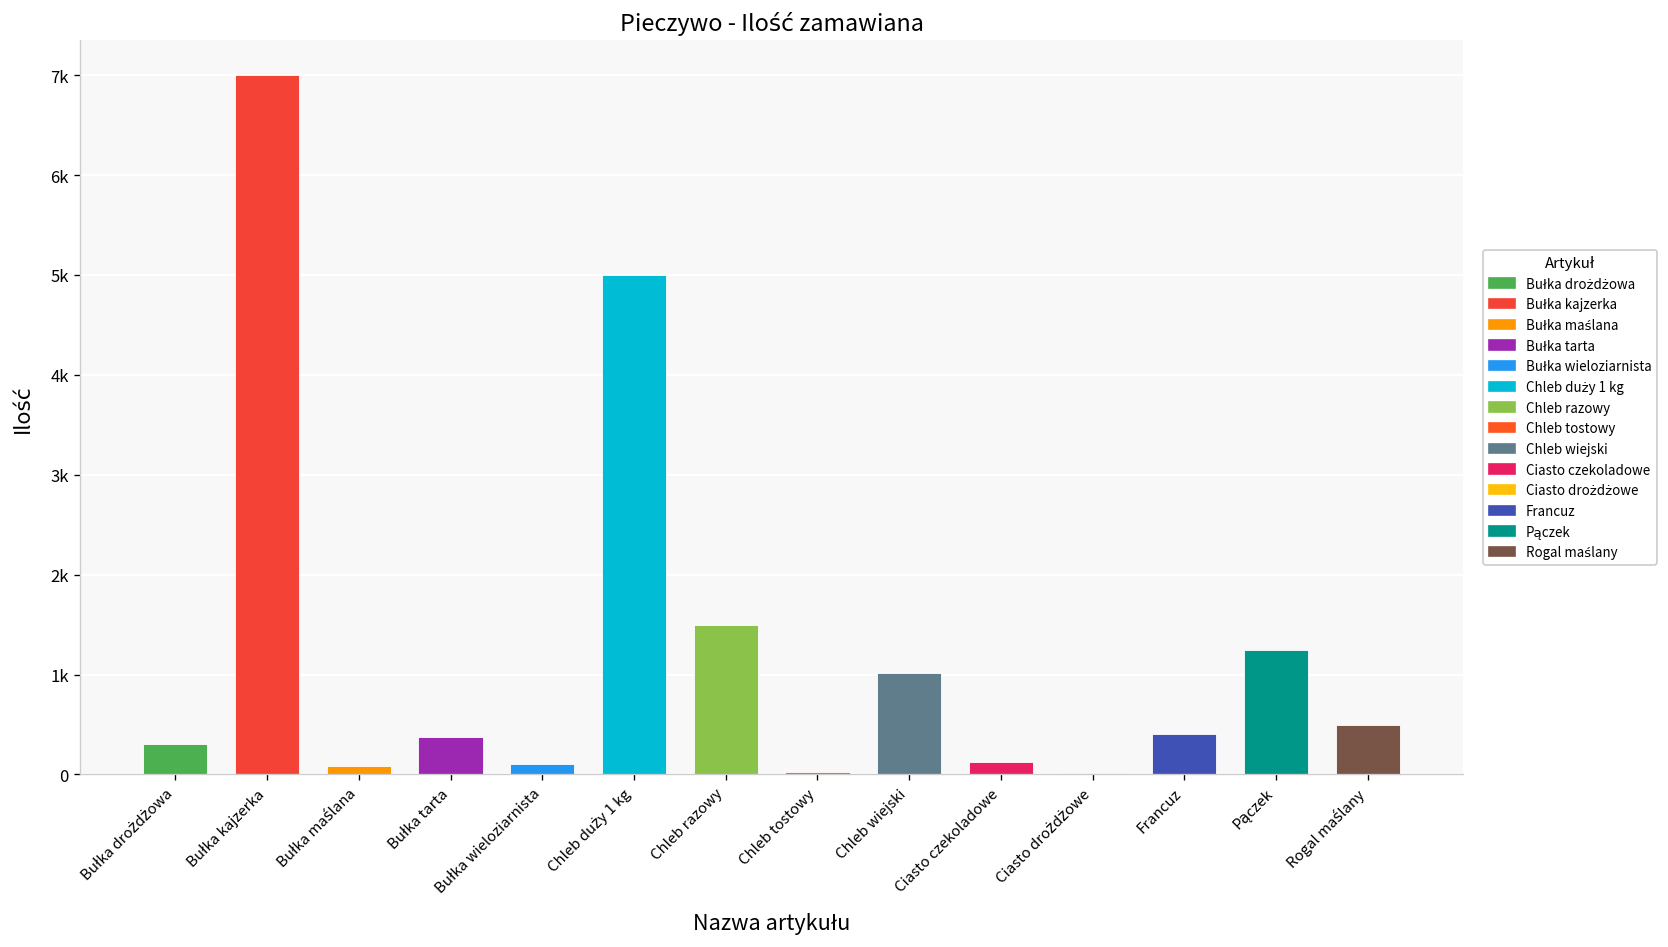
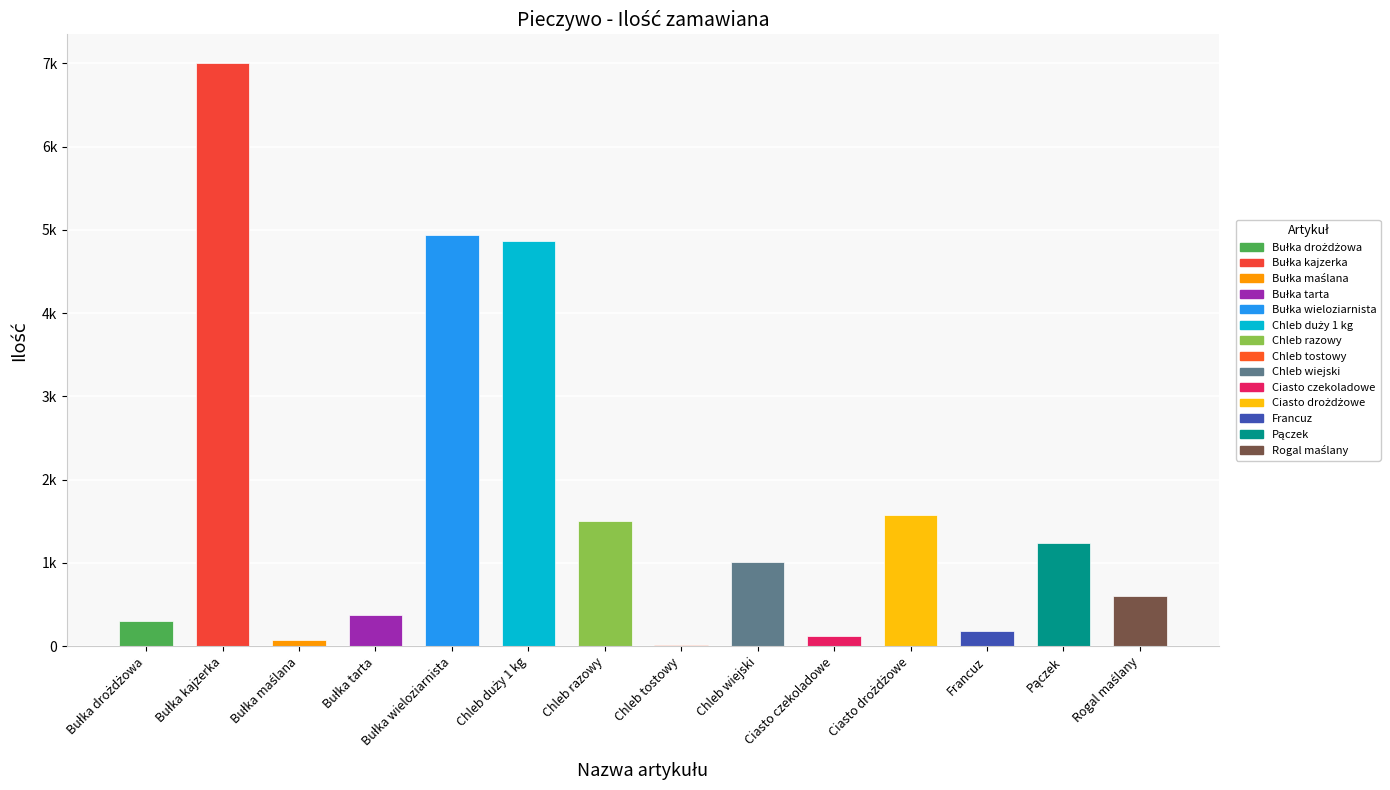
Bułka wieloziarnista: 100 -> 4900
Chleb duży 1 kg: 5000 -> 4900
Ciasto drożdżowe: 0 -> 1600
Francuz: 400 -> 200
Rogal maślany: 500 -> 600
